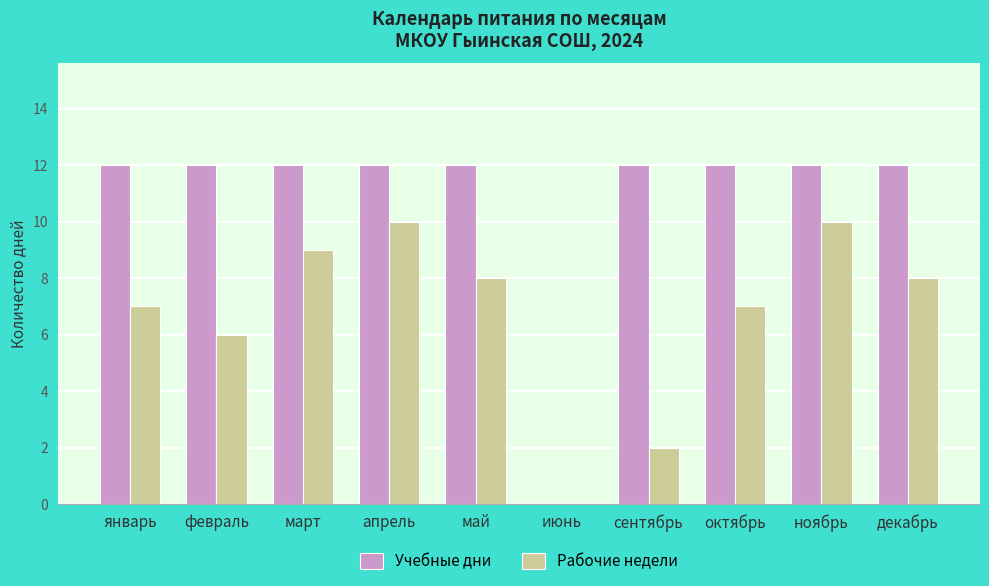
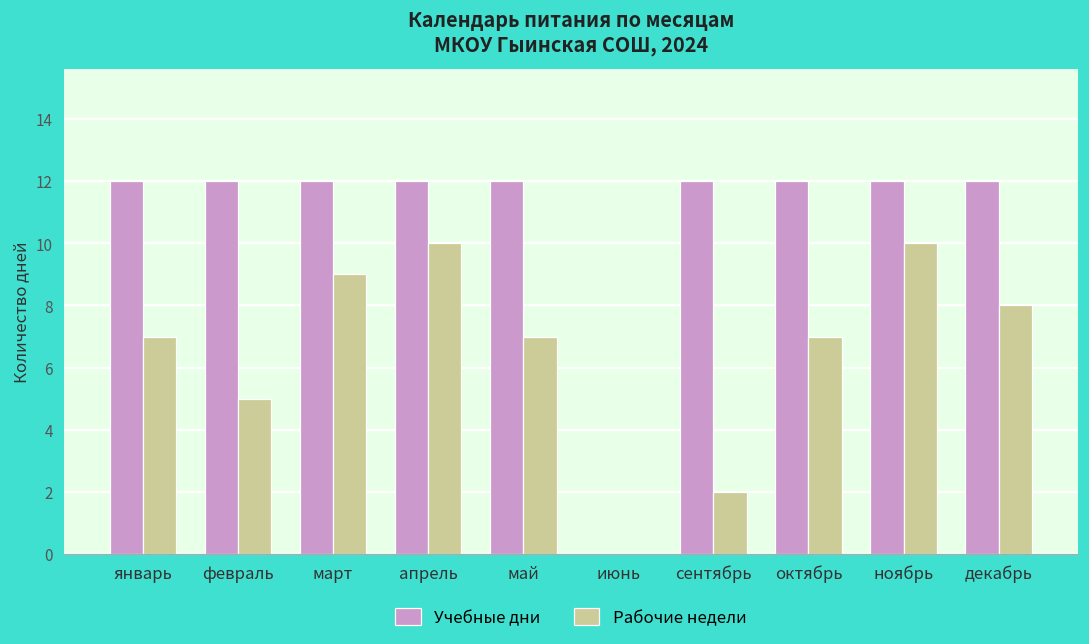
Рабочие недели, февраль: 6 -> 5
Рабочие недели, май: 8 -> 7
